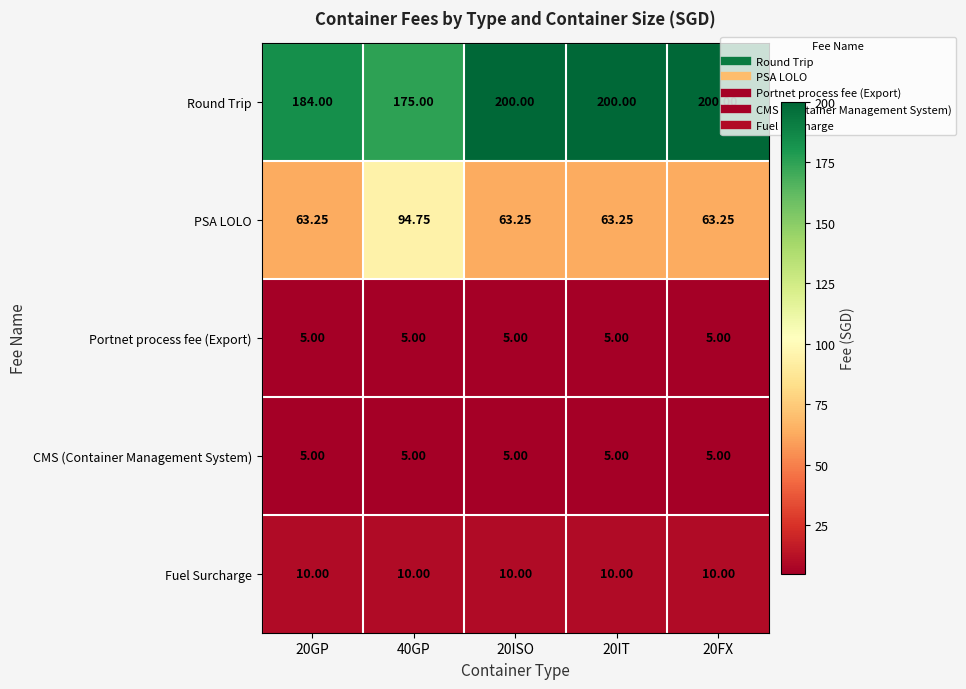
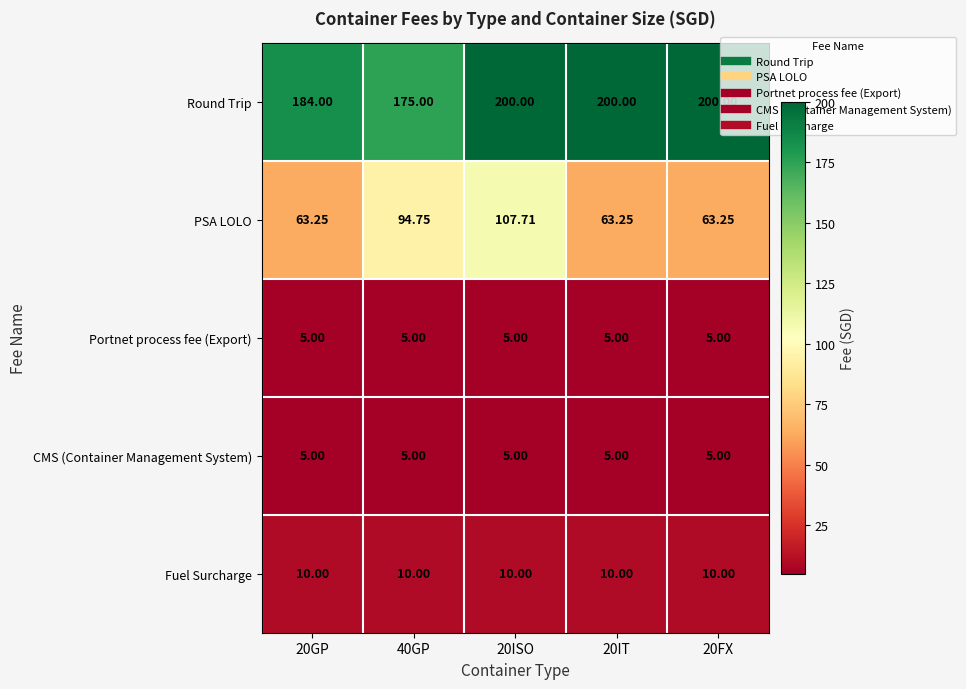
PSA LOLO, 20ISO: 63.25 -> 107.71
